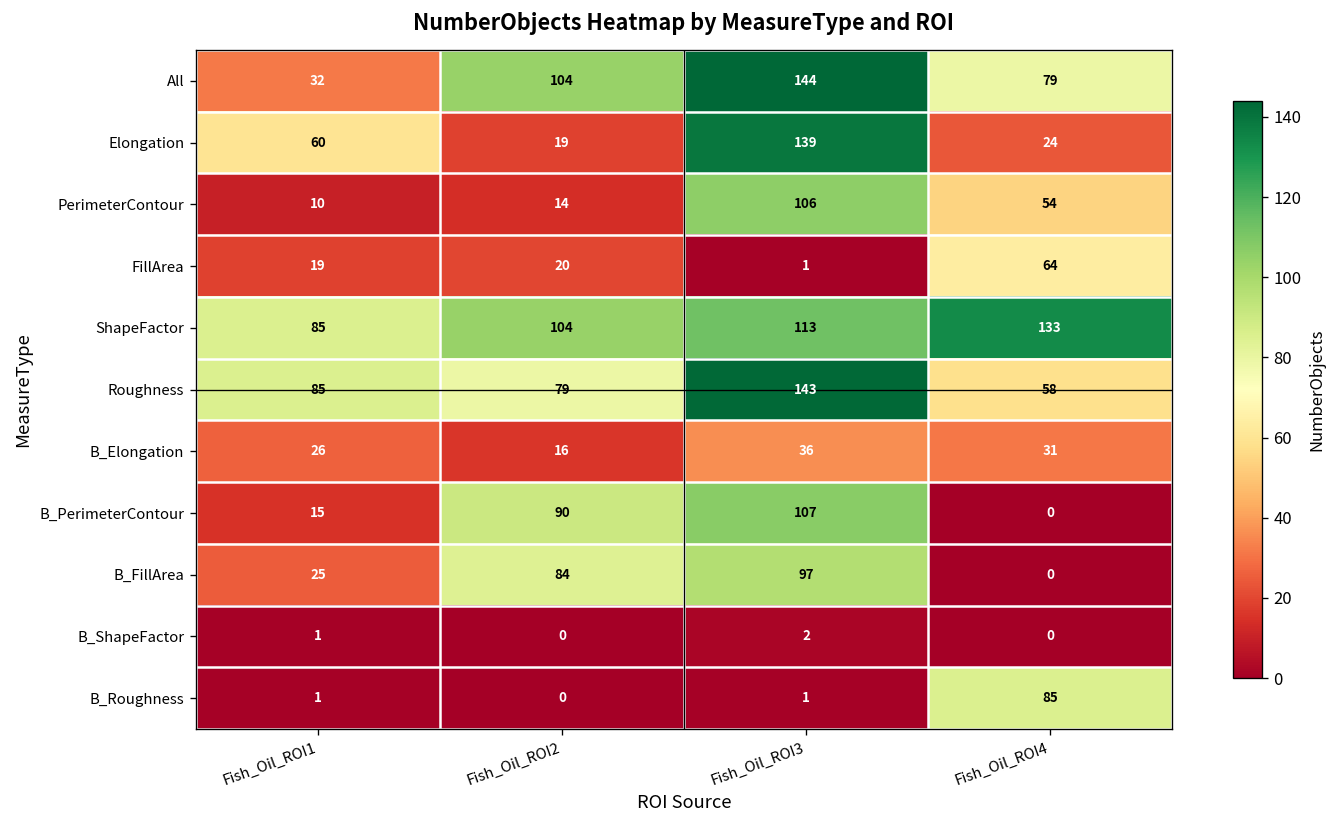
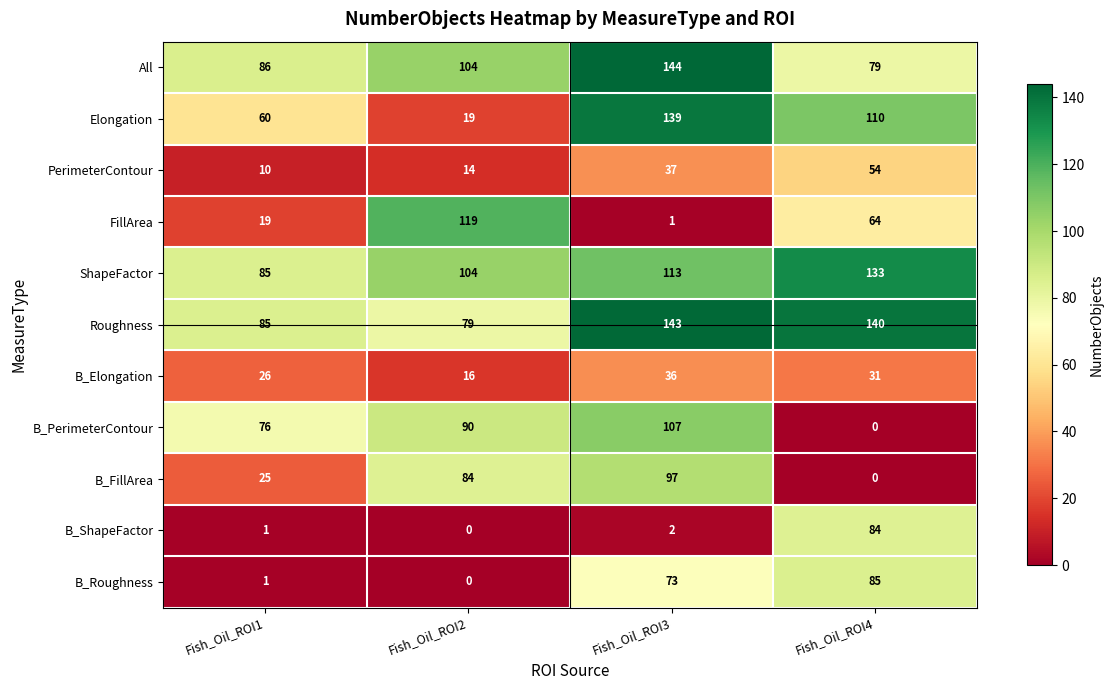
All, Fish_Oil_ROI1: 32 -> 86
Elongation, Fish_Oil_ROI4: 24 -> 110
PerimeterContour, Fish_Oil_ROI3: 106 -> 37
FillArea, Fish_Oil_ROI2: 20 -> 119
Roughness, Fish_Oil_ROI4: 58 -> 140
B_PerimeterContour, Fish_Oil_ROI1: 15 -> 76
B_ShapeFactor, Fish_Oil_ROI4: 0 -> 84
B_Roughness, Fish_Oil_ROI3: 1 -> 73
